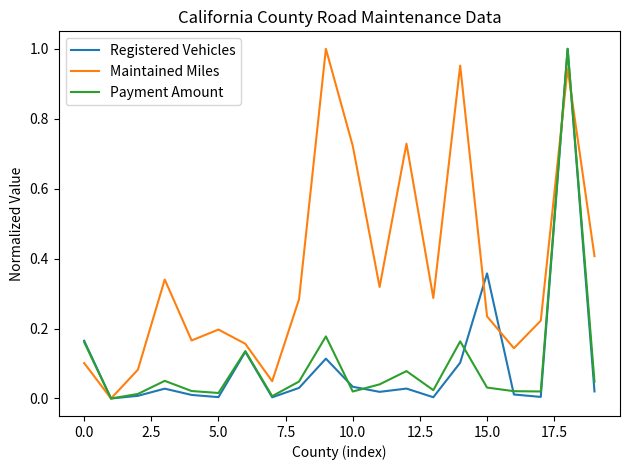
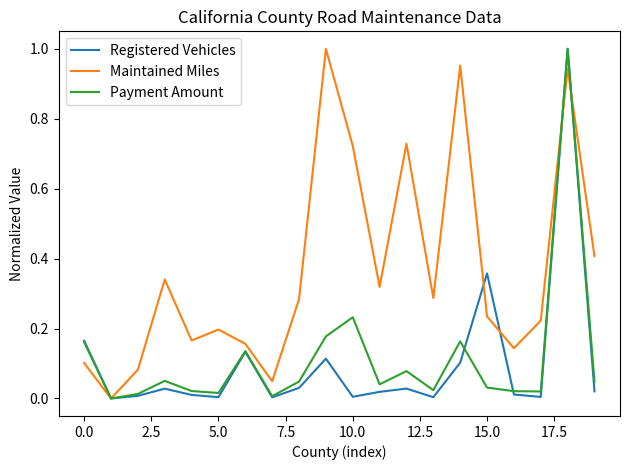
Registered Vehicles, 10.0: 0.03 -> 0.00
Payment Amount, 10.0: 0.02 -> 0.23
